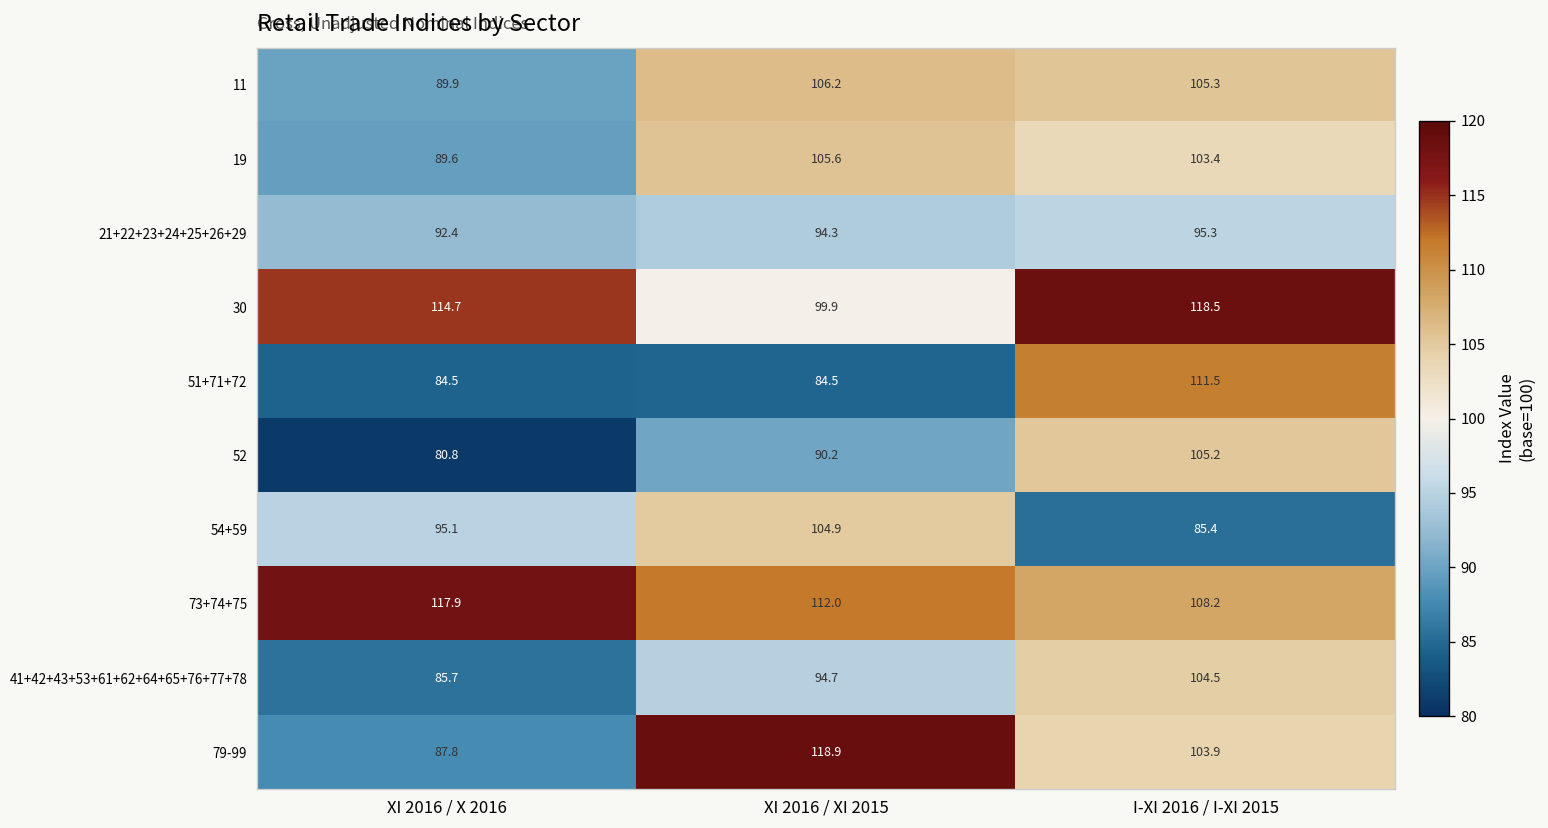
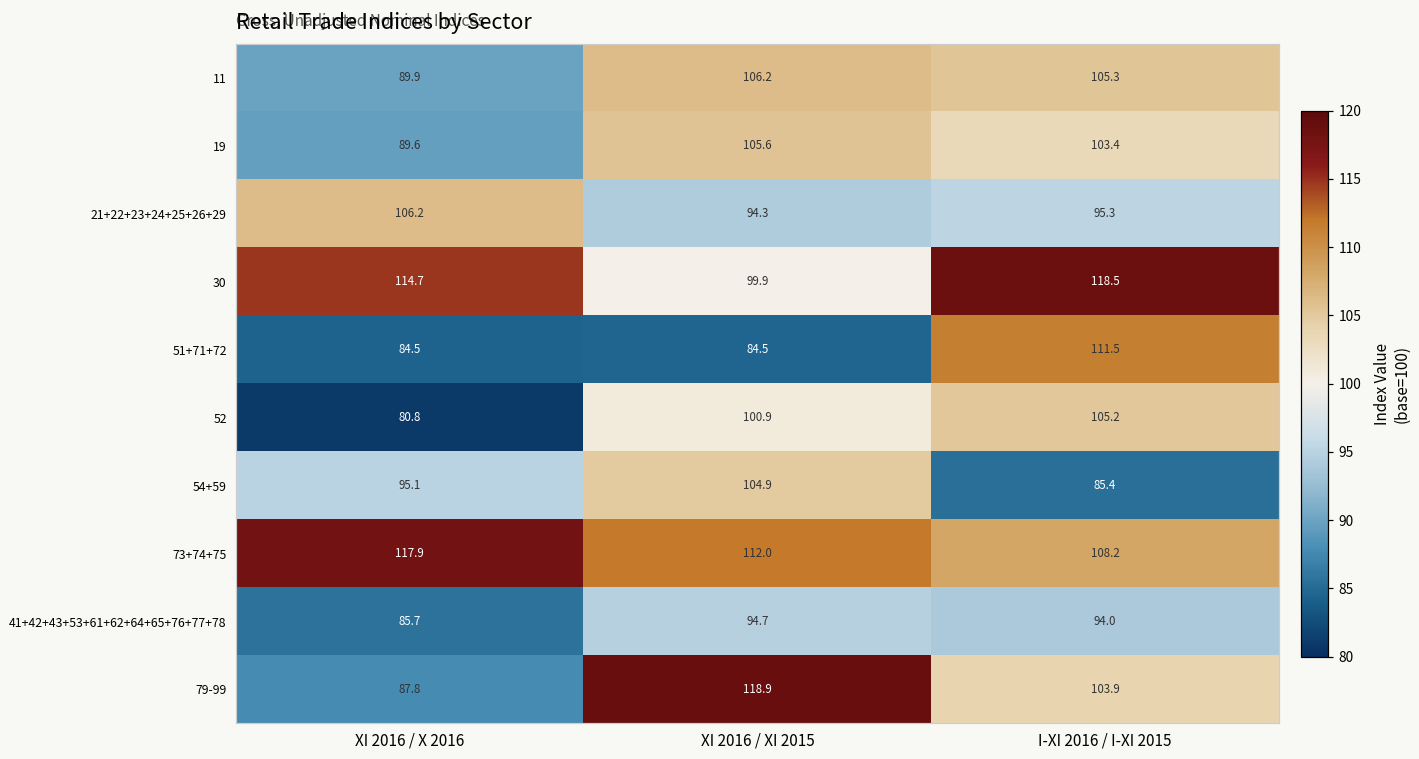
21+22+23+24+25+26+29, XI 2016 / X 2016: 92.4 -> 106.2
52, XI 2016 / XI 2015: 90.2 -> 100.9
41+42+43+53+61+62+64+65+76+77+78, I-XI 2016 / I-XI 2015: 104.5 -> 94.0
